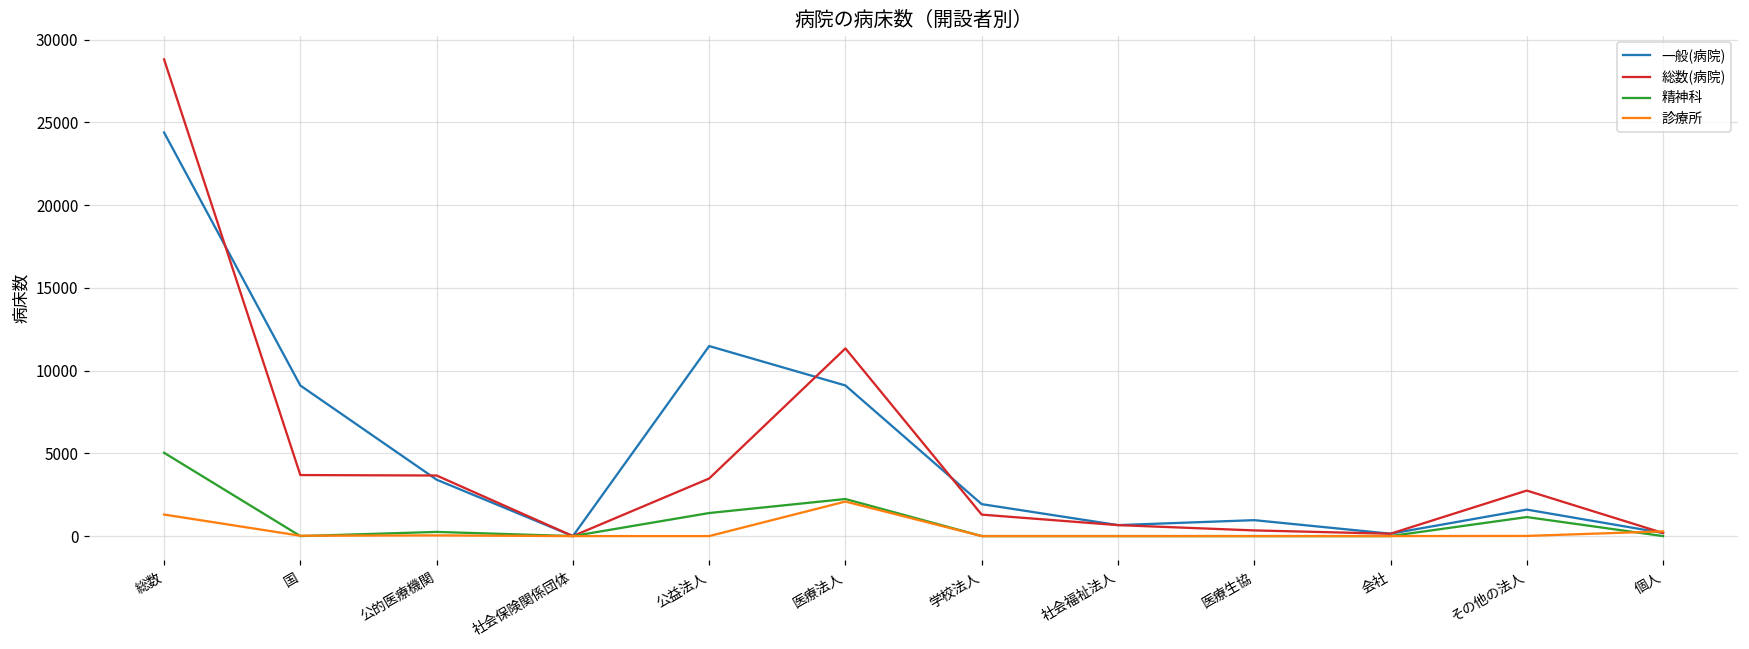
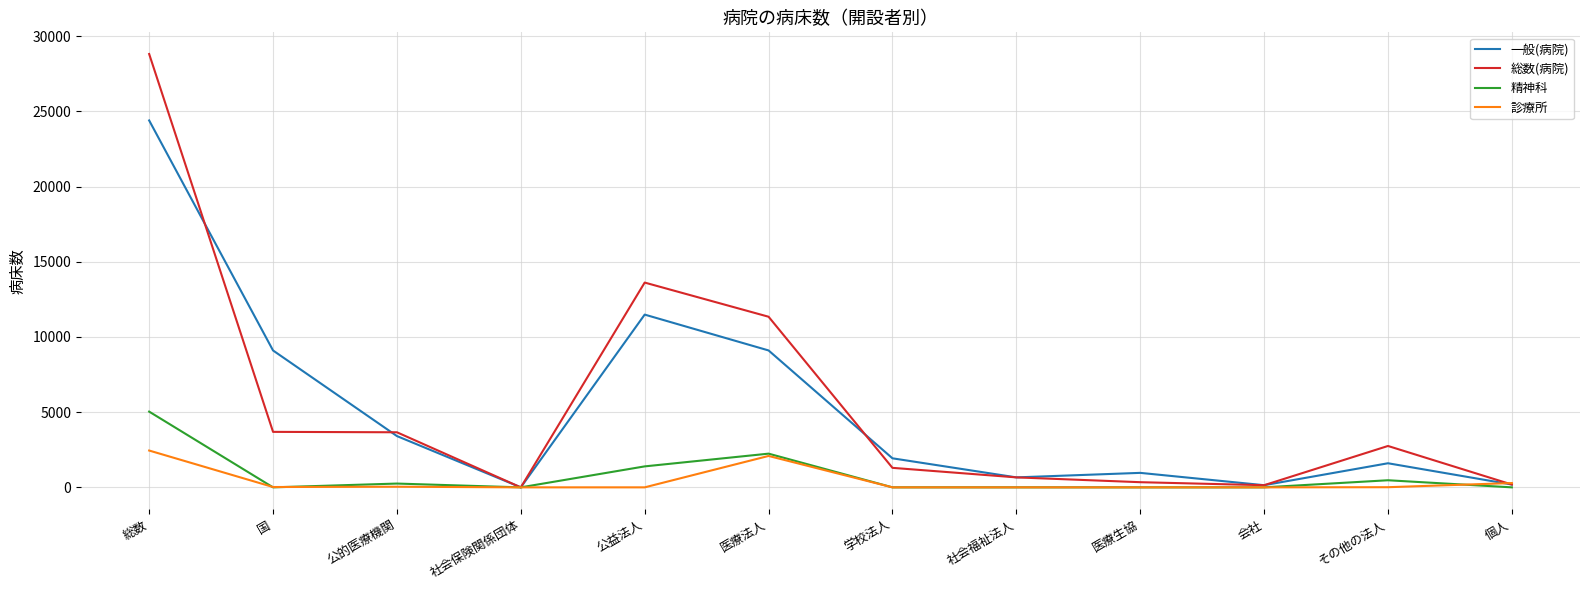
診療所, 総数: 1300 -> 2400
総数(病院), 公益法人: 3500 -> 13600
精神科, その他の法人: 1100 -> 500
